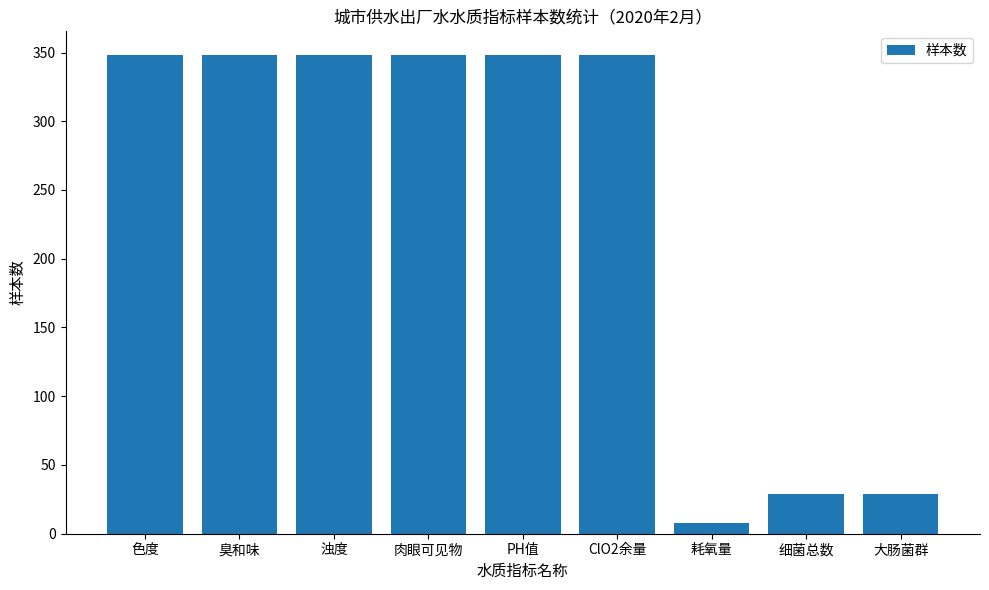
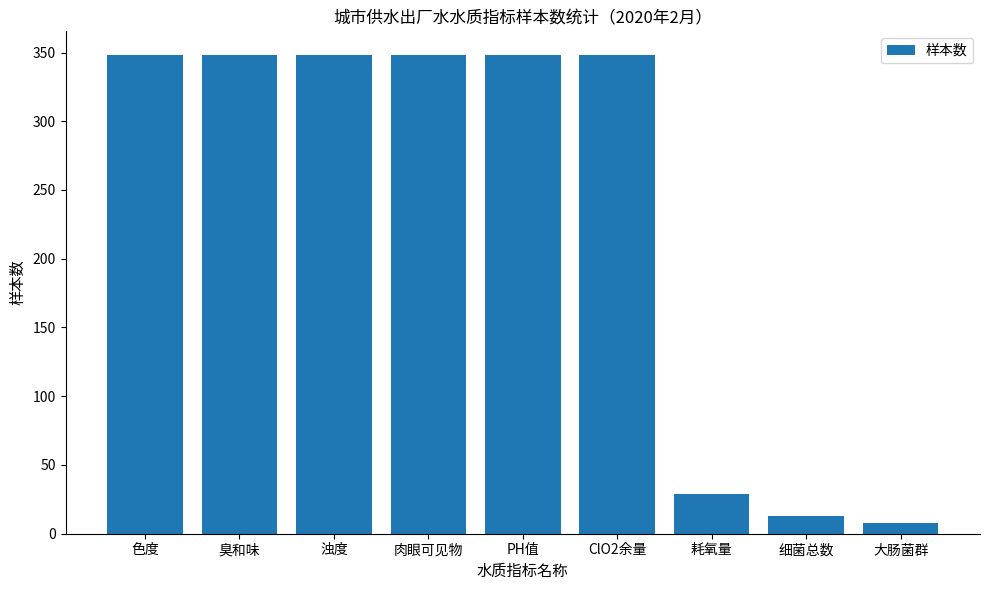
耗氧量: 8 -> 29
细菌总数: 29 -> 13
大肠菌群: 29 -> 8
